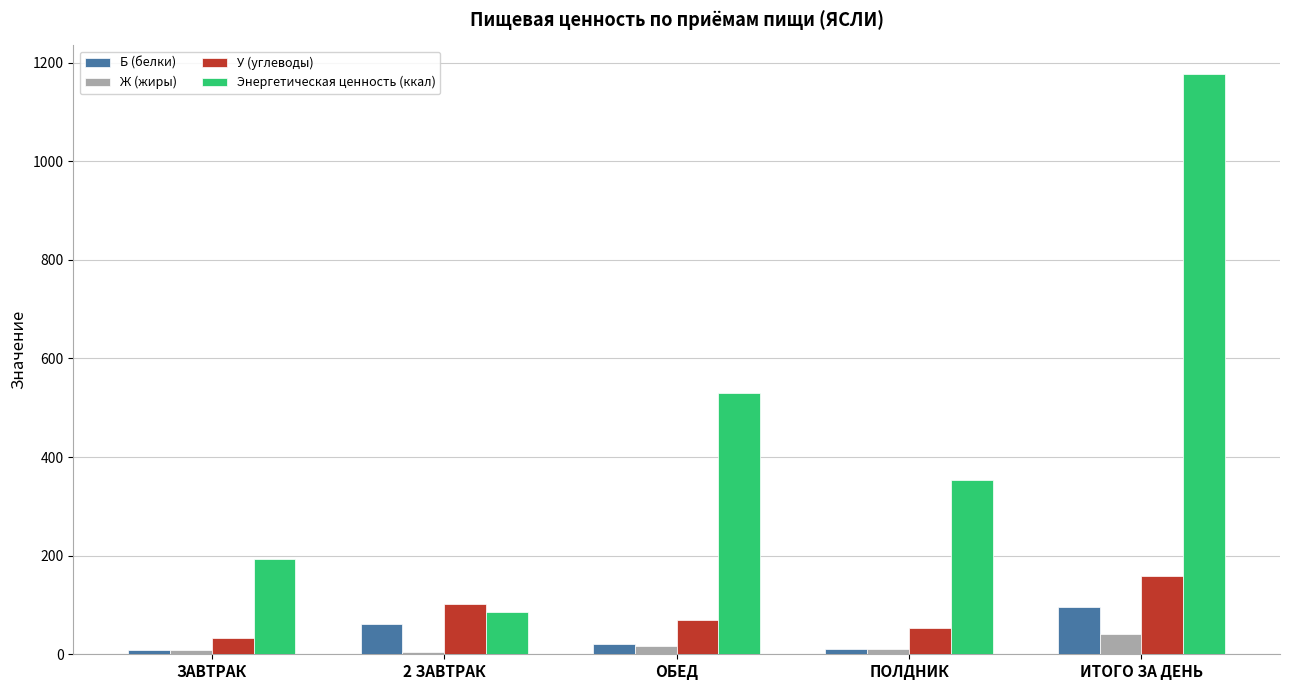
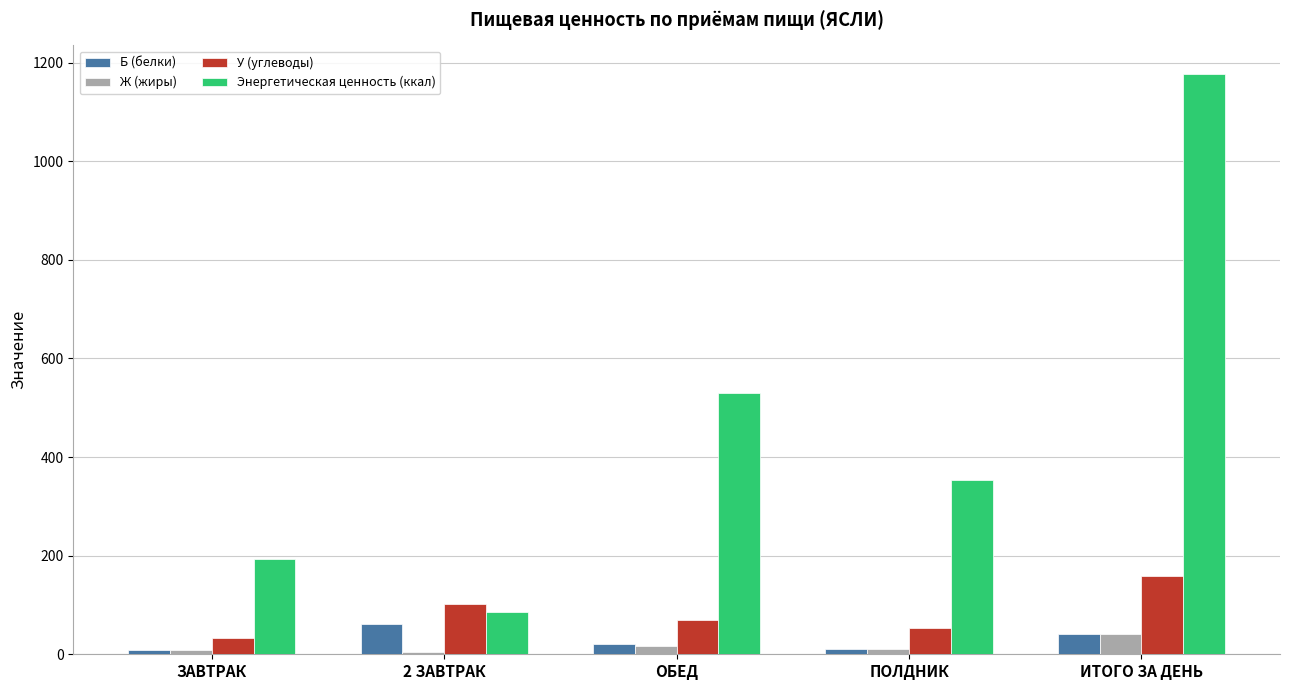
Б (белки), ИТОГО ЗА ДЕНЬ: 100 -> 40
